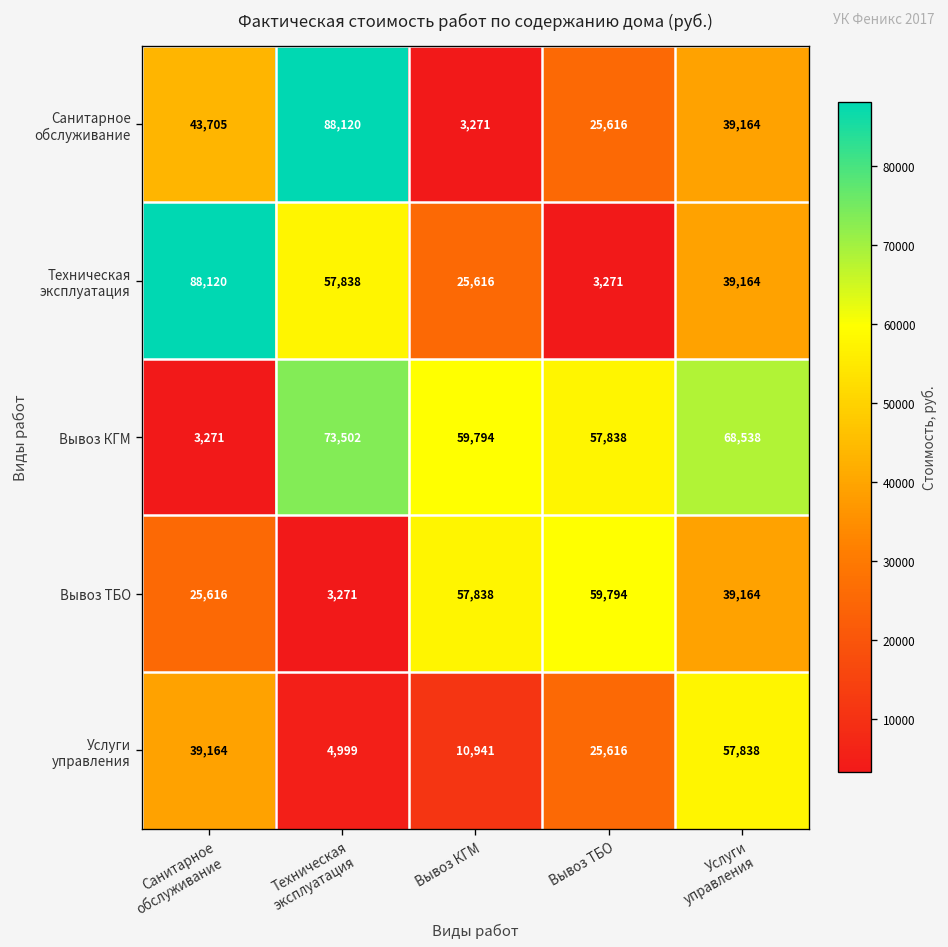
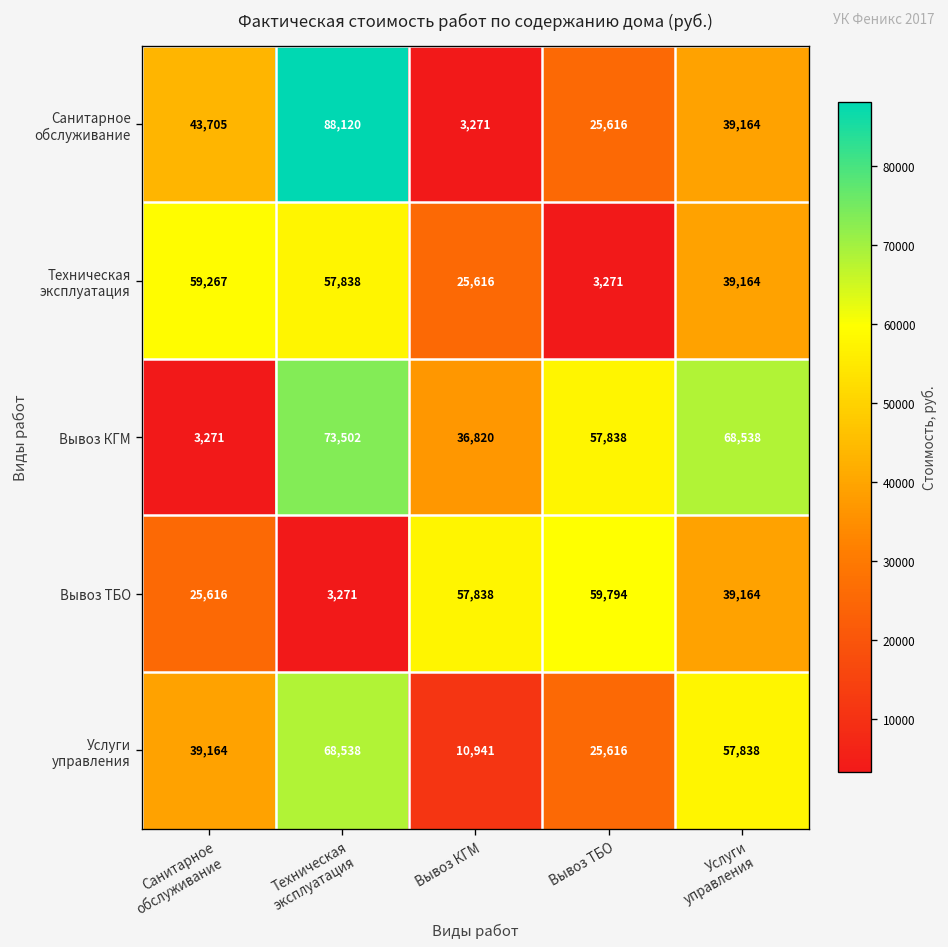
Техническая эксплуатация, Санитарное обслуживание: 88,120 -> 59,267
Вывоз КГМ, Вывоз КГМ: 59,794 -> 36,820
Услуги управления, Техническая эксплуатация: 4,999 -> 68,538
